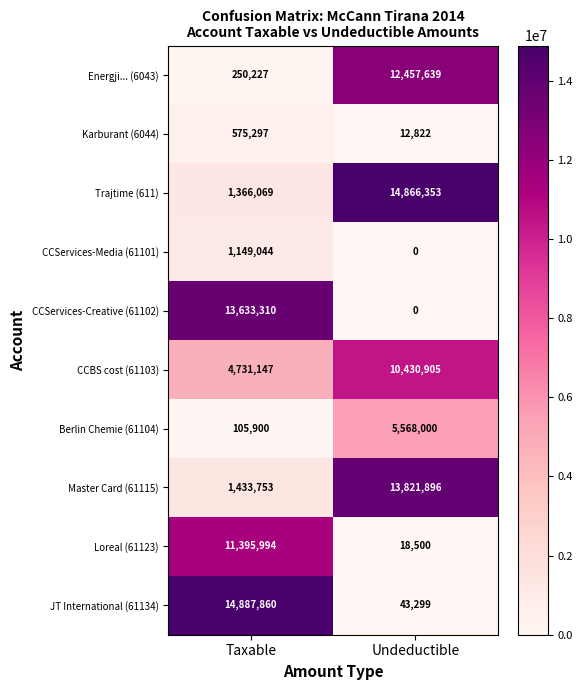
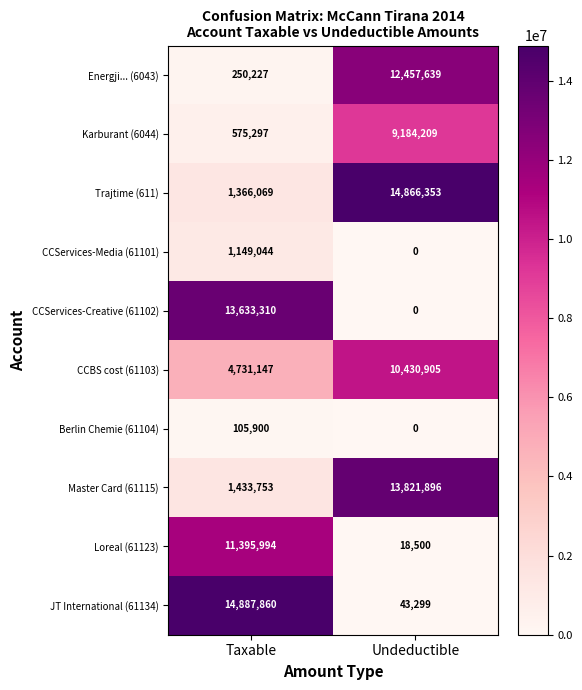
Karburant (6044), Undeductible: 12,822 -> 9,184,209
Berlin Chemie (61104), Undeductible: 5,568,000 -> 0
